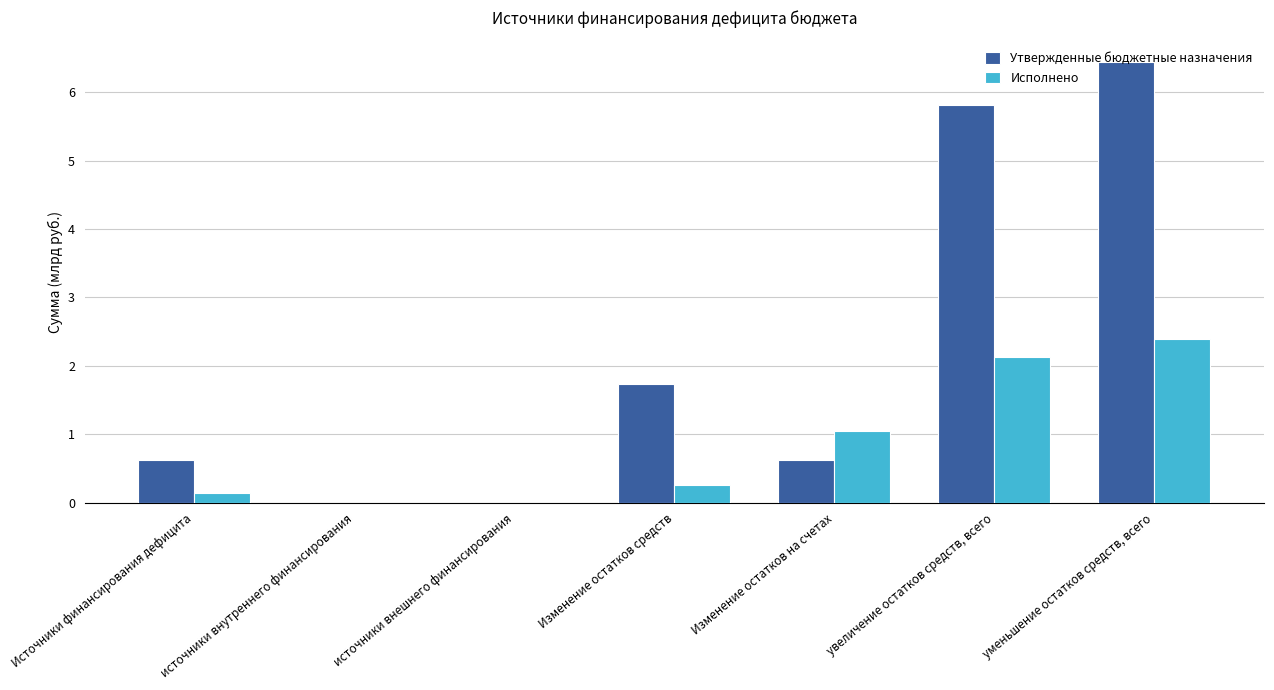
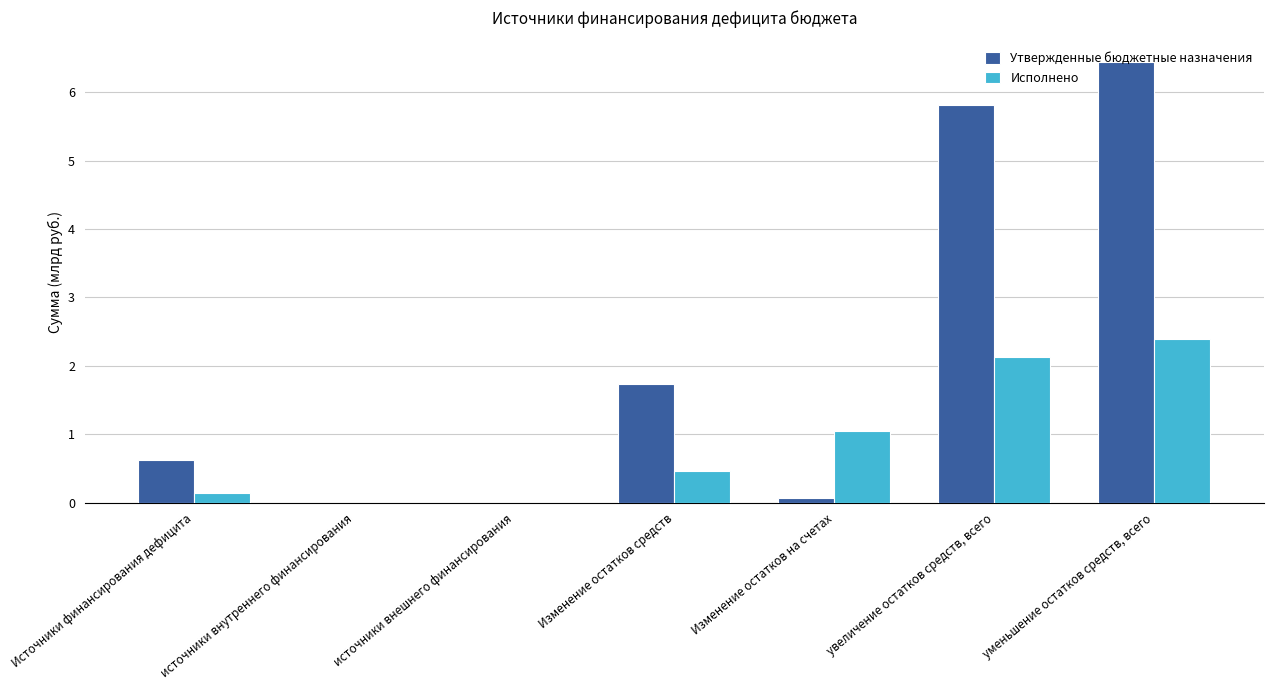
Исполнено, Изменение остатков средств: 0.3 -> 0.5
Утвержденные бюджетные назначения, Изменение остатков на счетах: 0.6 -> 0.1
